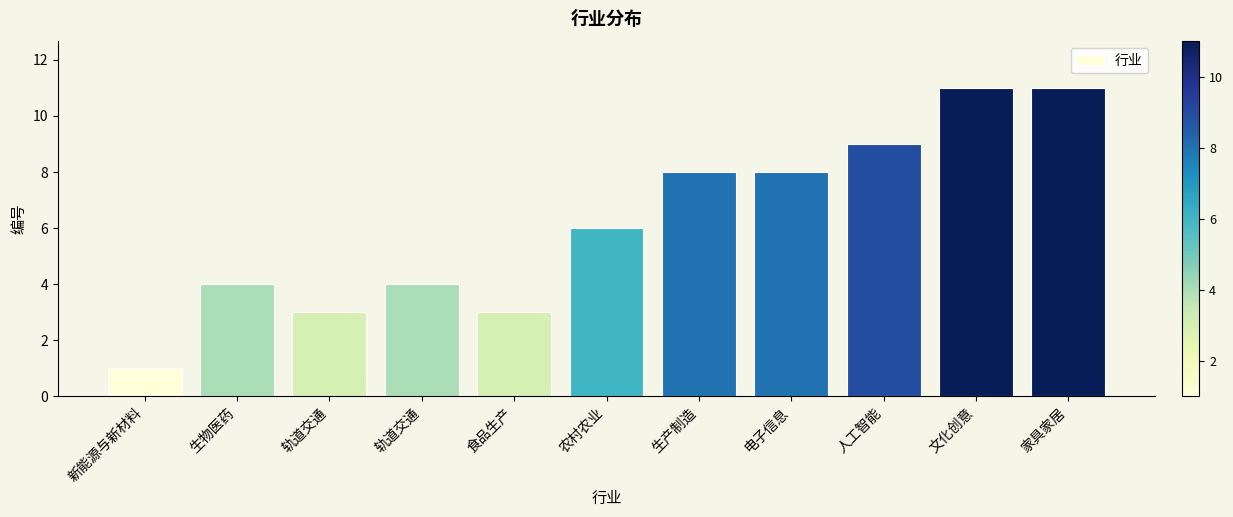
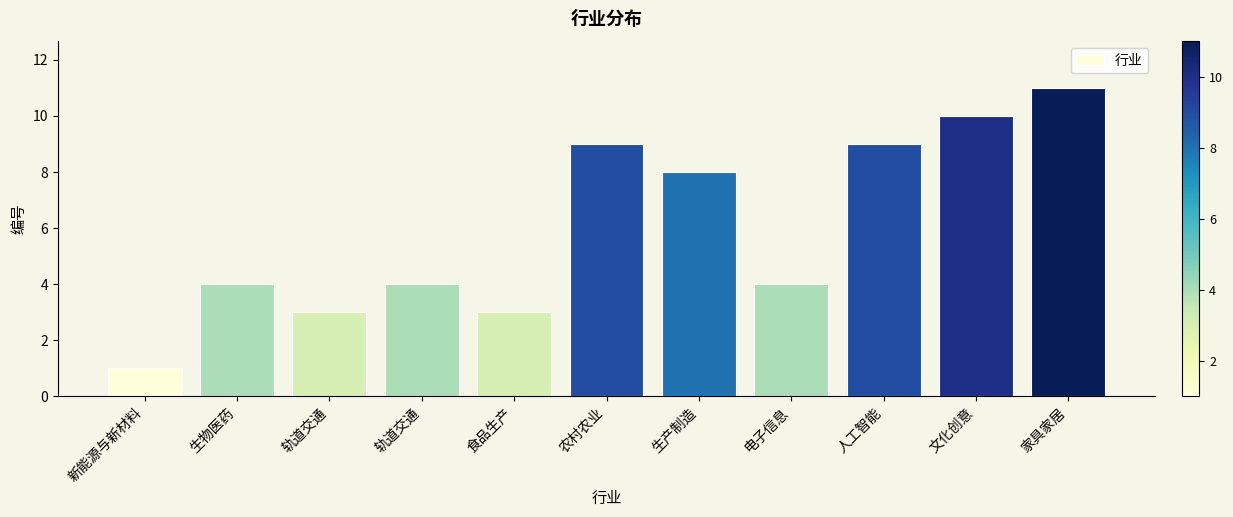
农村农业: 6 -> 9
电子信息: 8 -> 4
文化创意: 11 -> 10
